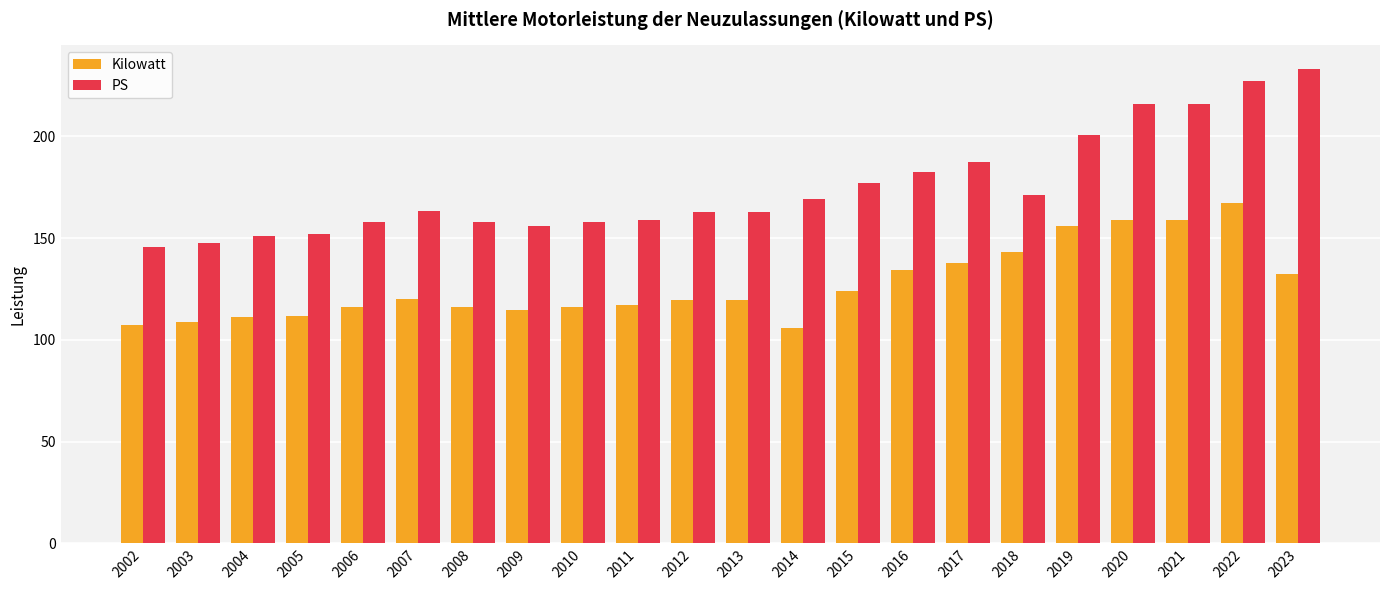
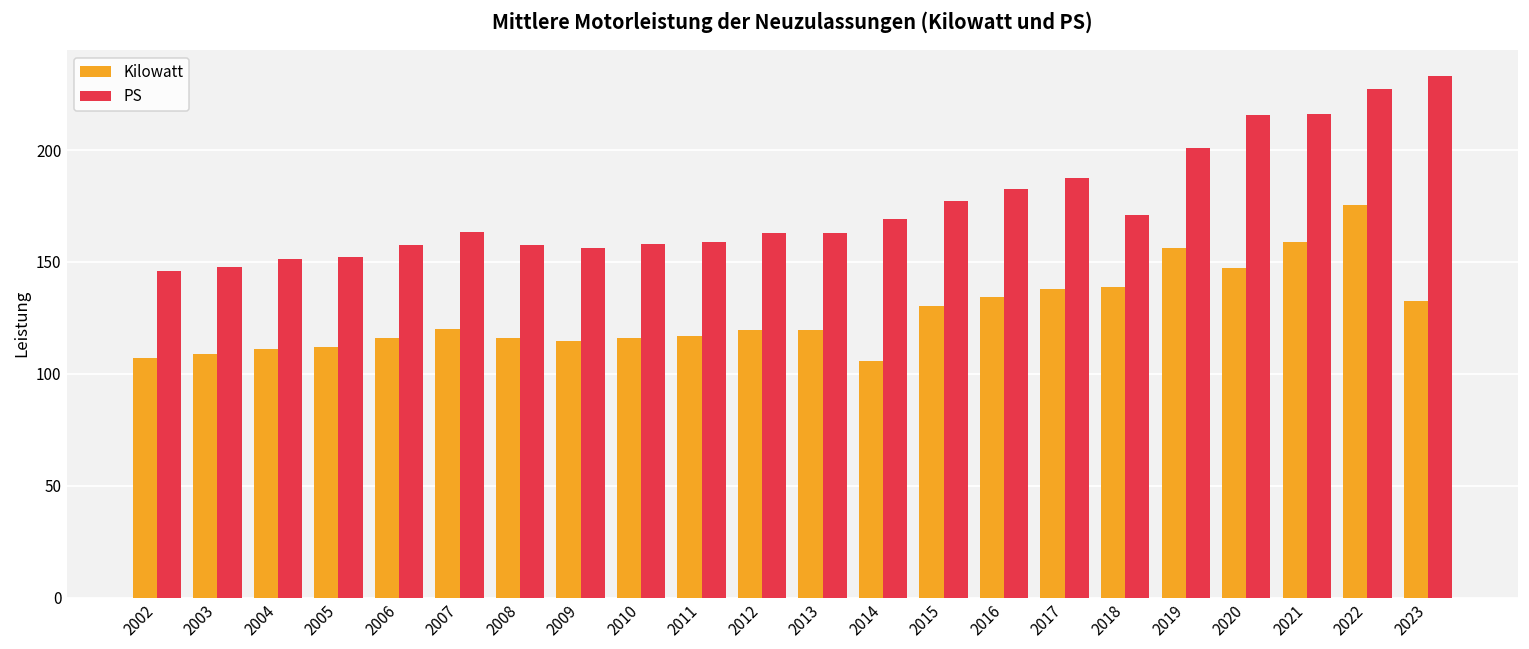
Kilowatt, 2015: 124 -> 130
Kilowatt, 2018: 143 -> 139
Kilowatt, 2020: 159 -> 147
Kilowatt, 2022: 167 -> 175
